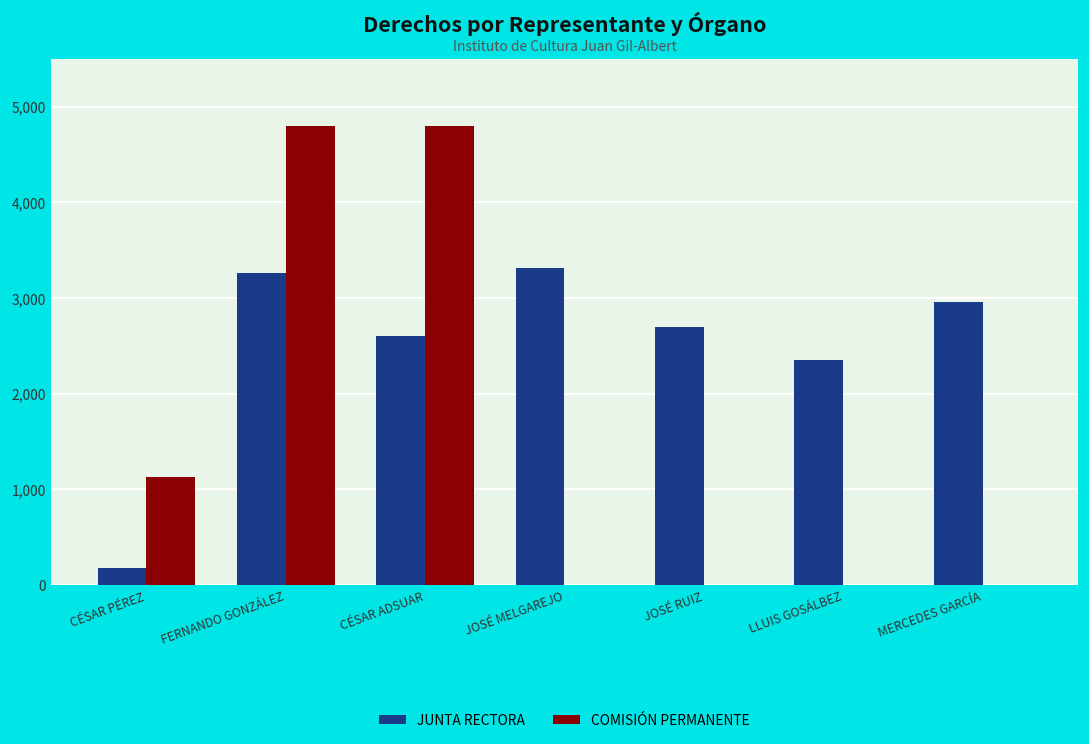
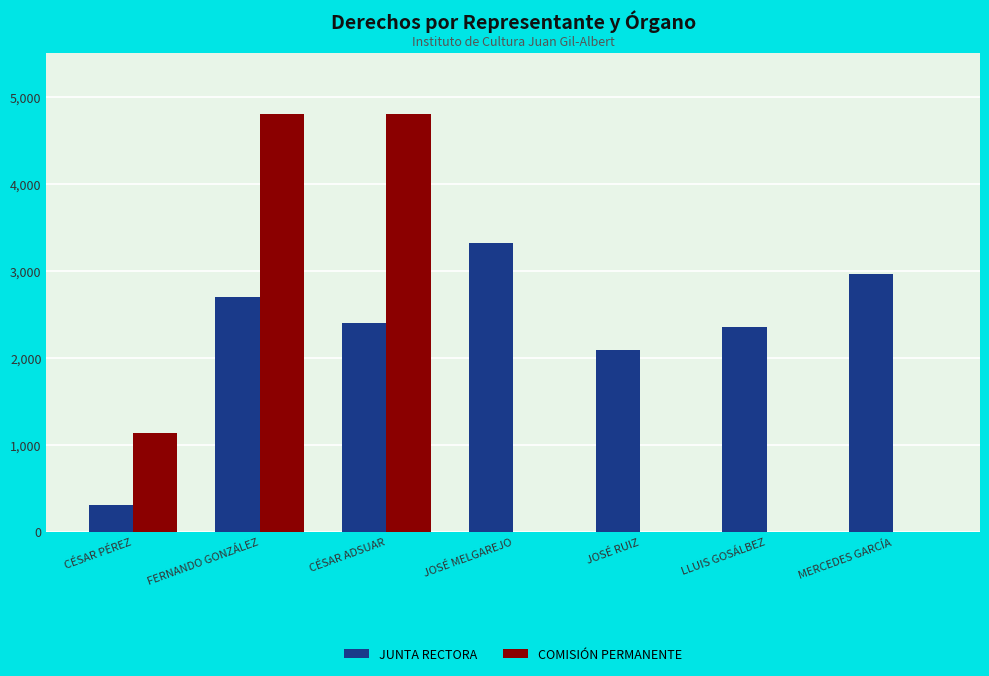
JUNTA RECTORA, CÉSAR PÉREZ: 200 -> 300
JUNTA RECTORA, FERNANDO GONZÁLEZ: 3,300 -> 2,700
JUNTA RECTORA, CÉSAR ADSUAR: 2,600 -> 2,400
JUNTA RECTORA, JOSÉ RUIZ: 2,700 -> 2,100
